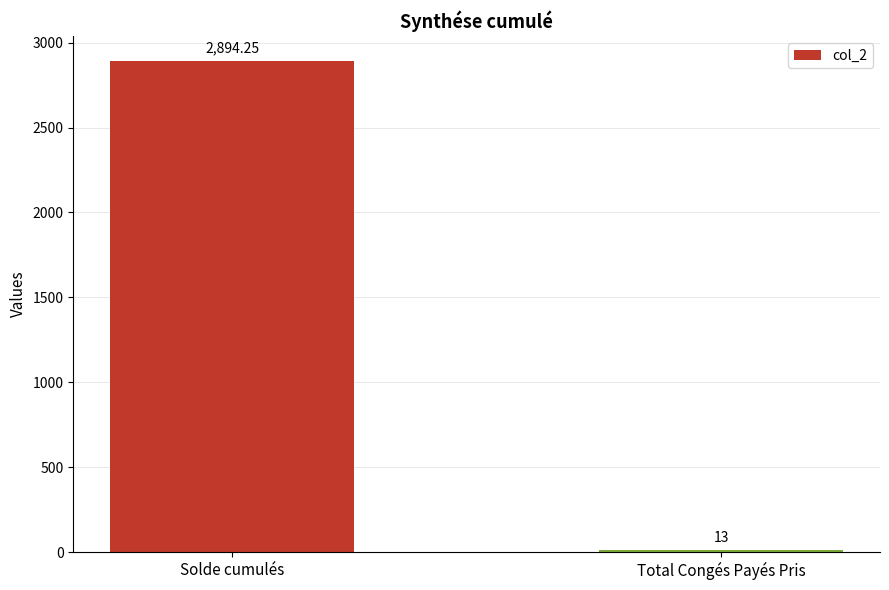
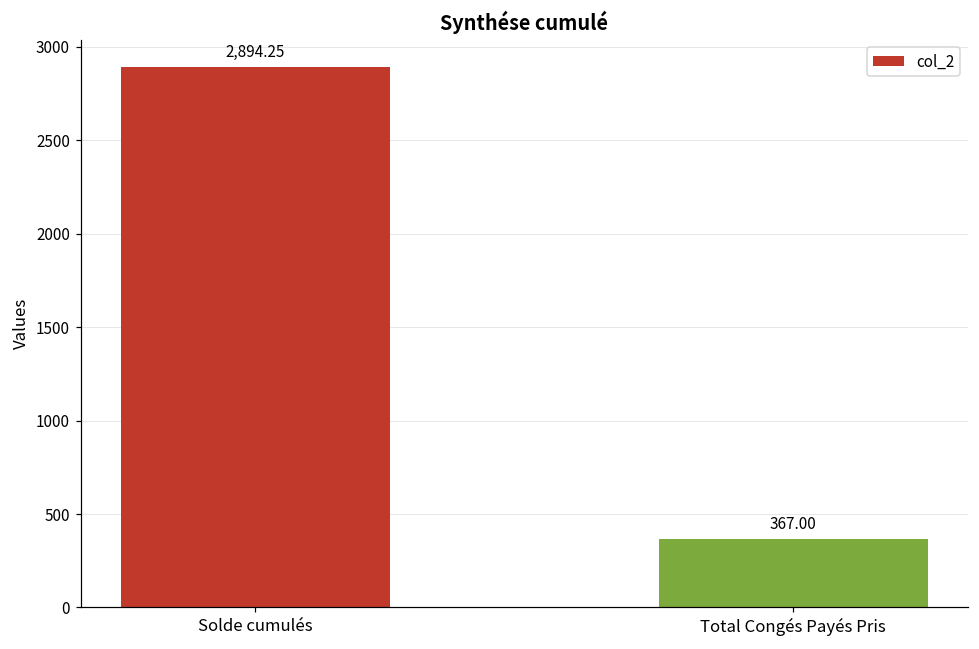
Total Congés Payés Pris: 13 -> 367.00
